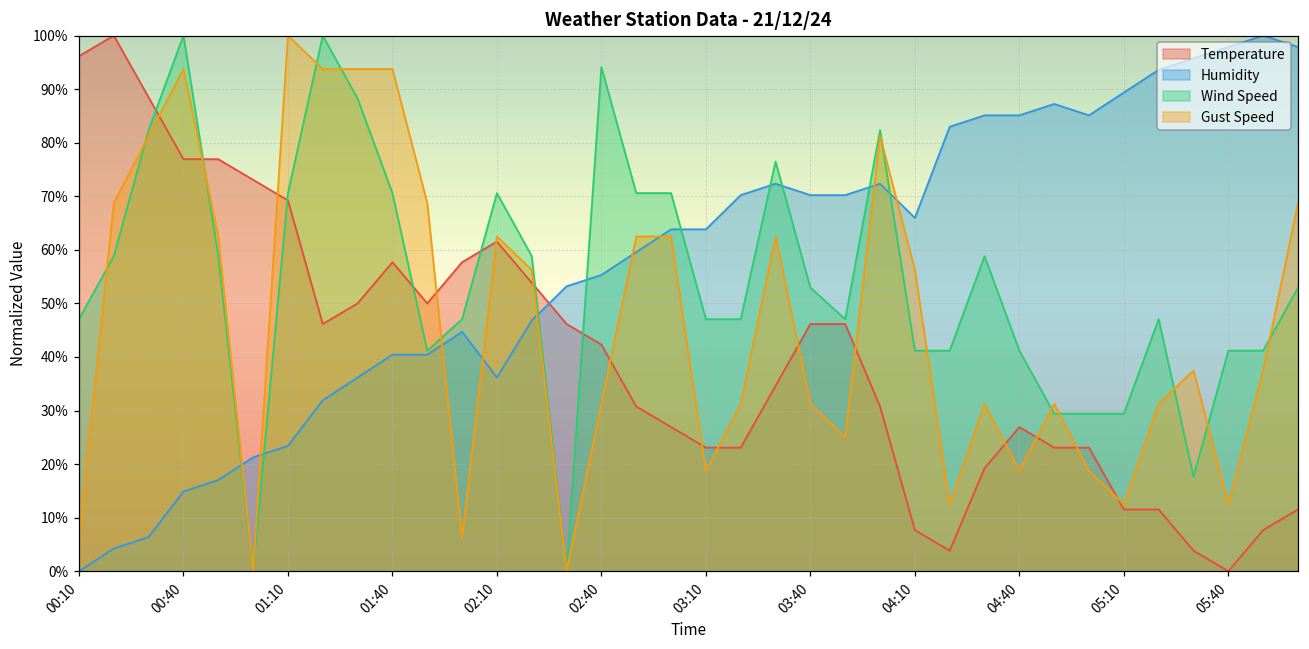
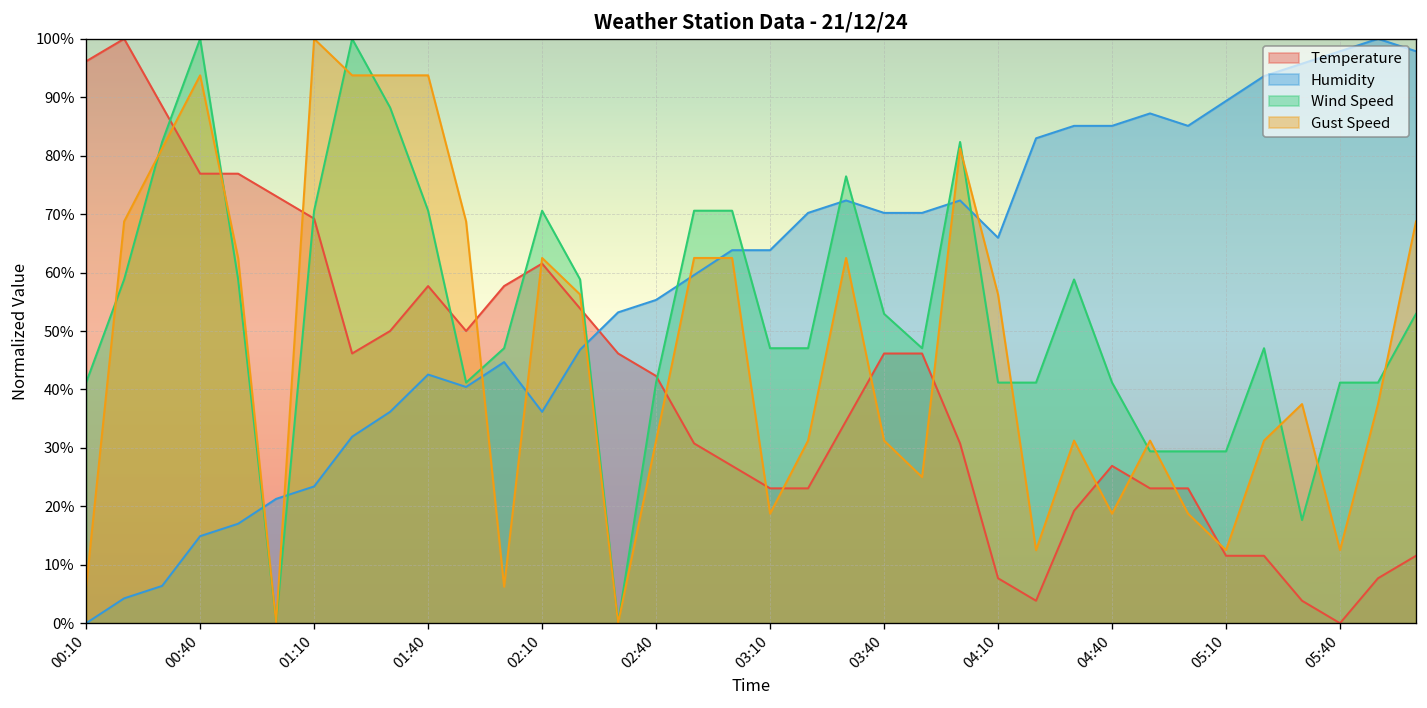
Wind Speed, 00:10: 47% -> 41%
Humidity, 01:40: 40% -> 43%
Wind Speed, 02:40: 94% -> 41%
